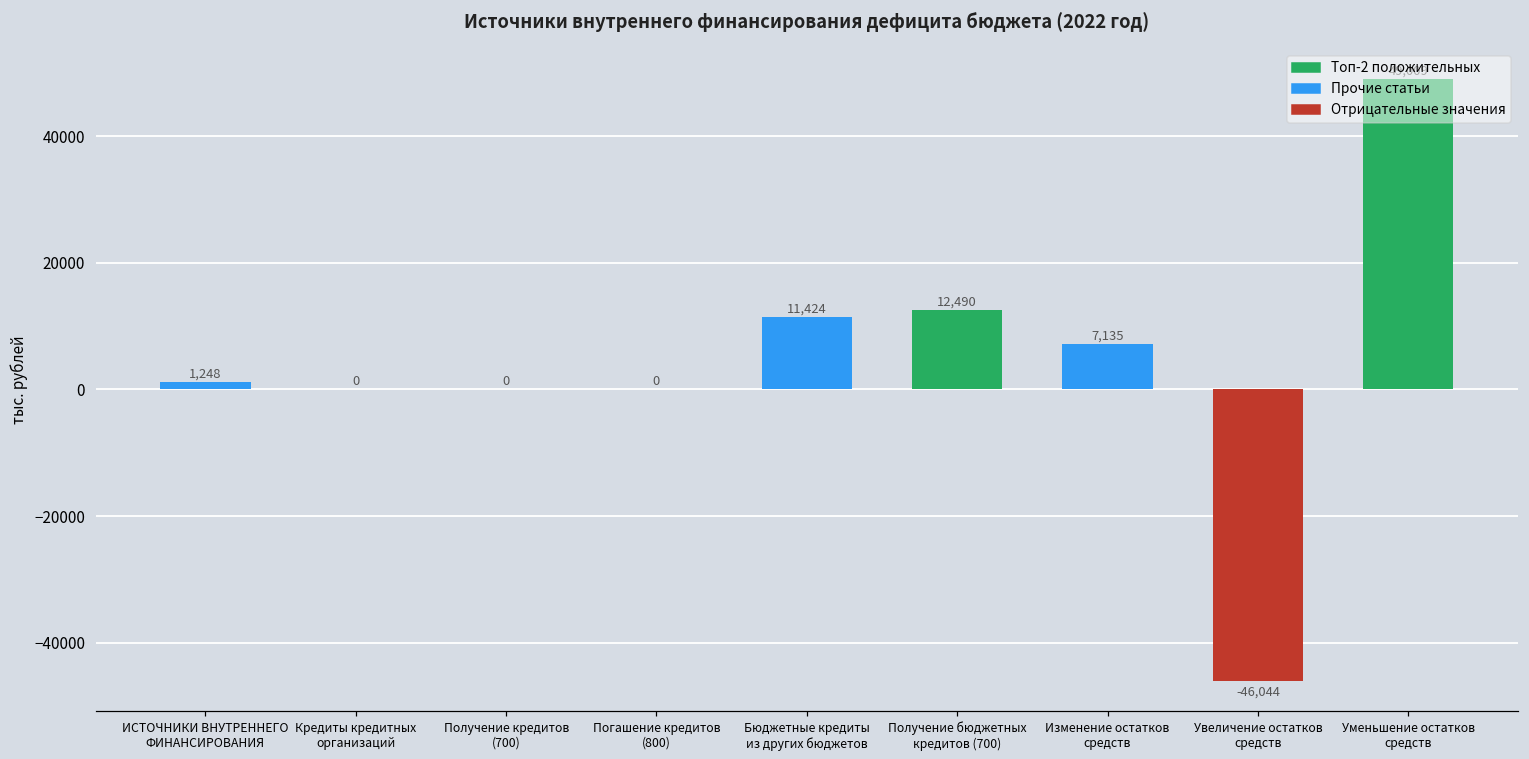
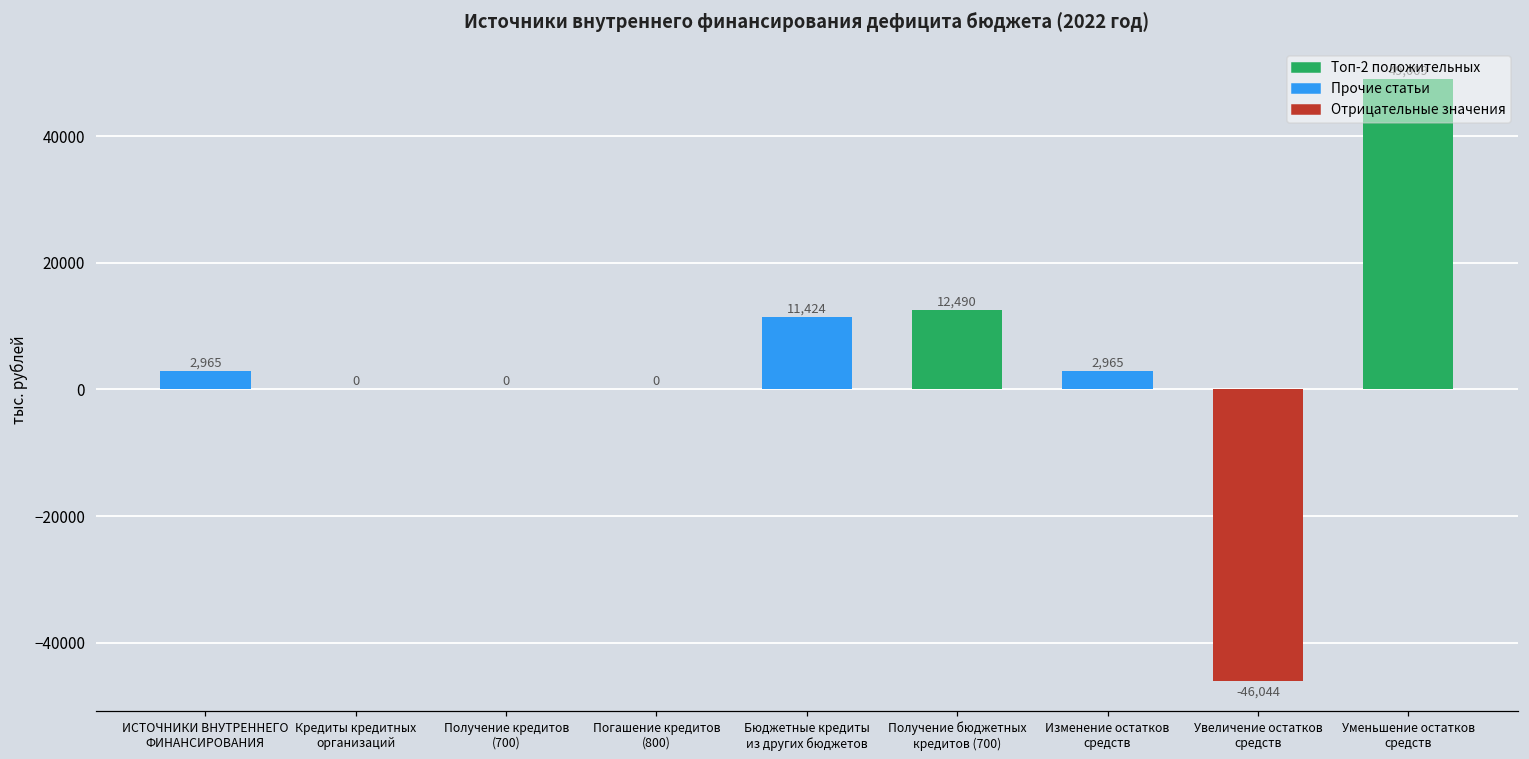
ИСТОЧНИКИ ВНУТРЕННЕГО ФИНАНСИРОВАНИЯ: 1,248 -> 2,965
Изменение остатков средств: 7,135 -> 2,965
